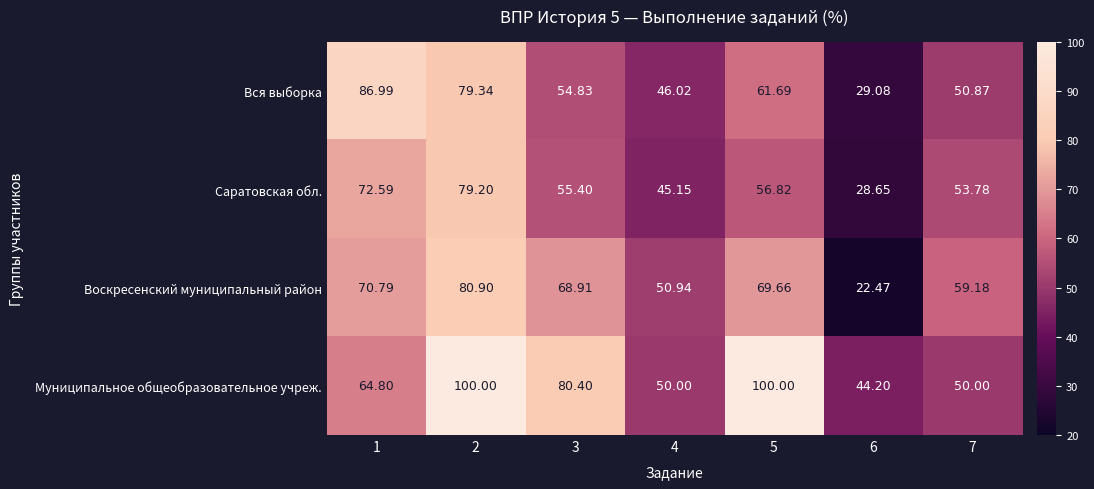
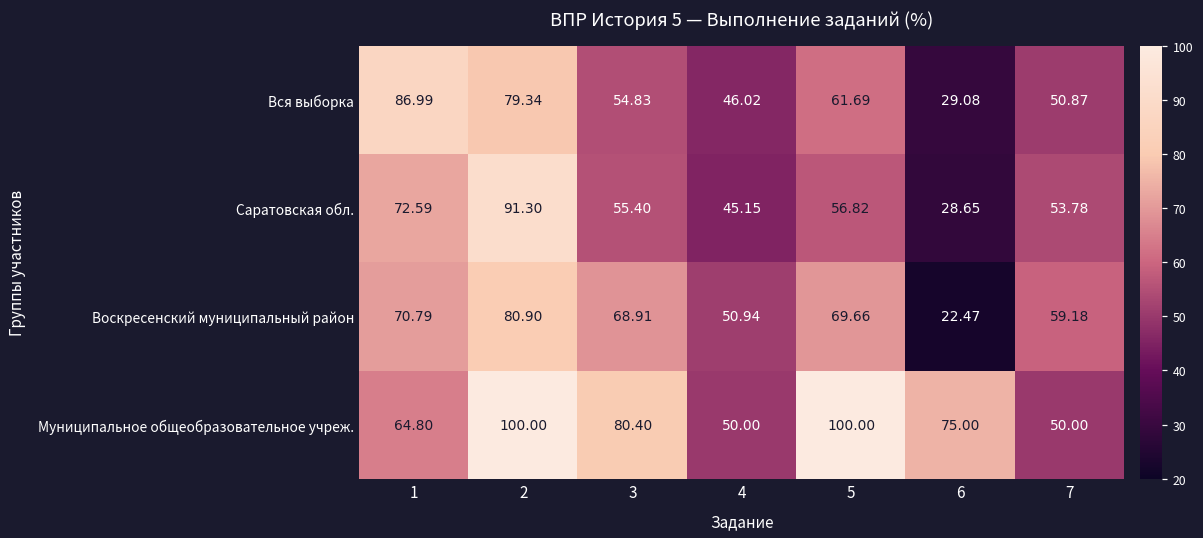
Саратовская обл., 2: 79.20 -> 91.30
Муниципальное общеобразовательное учреж., 6: 44.20 -> 75.00
